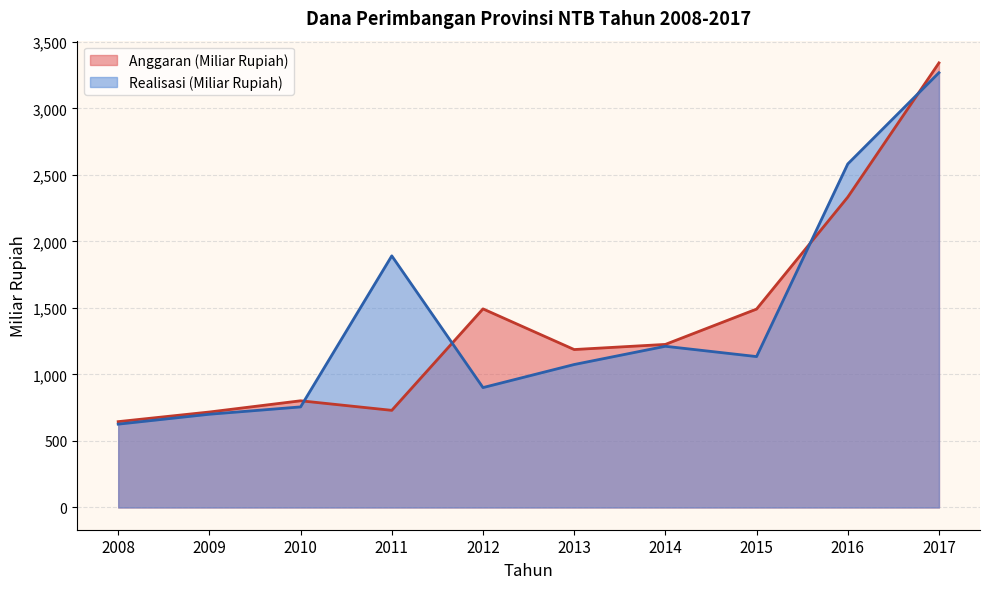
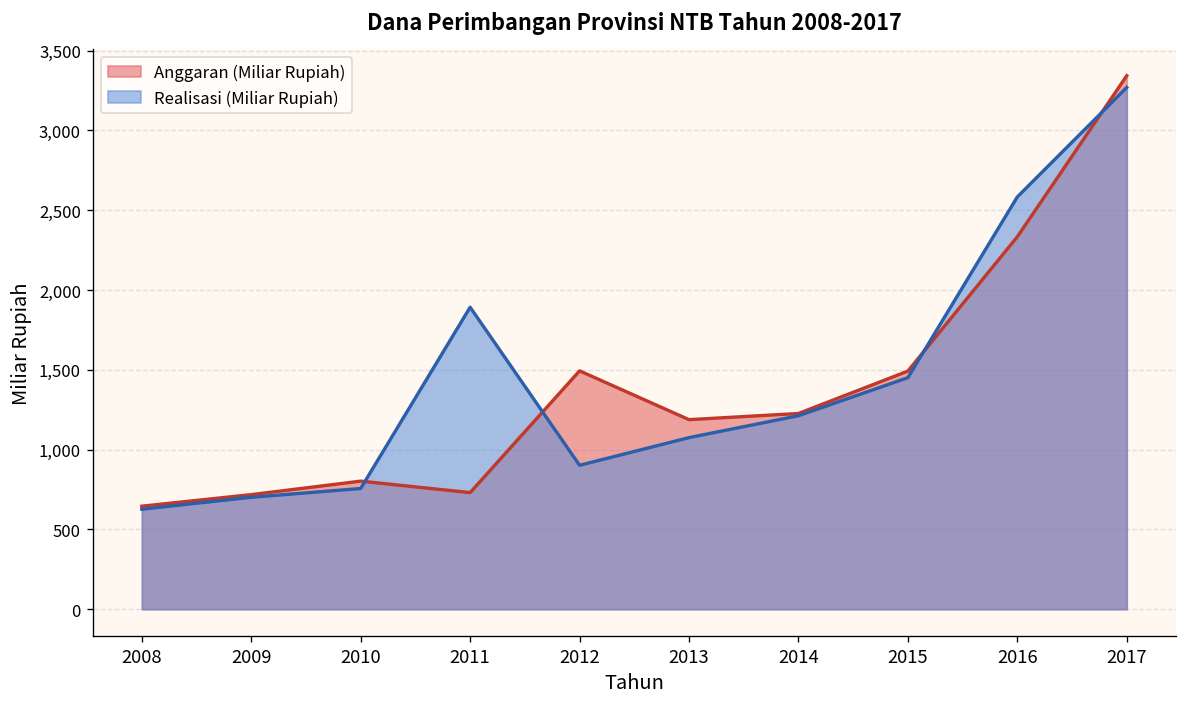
Realisasi (Miliar Rupiah), 2015: 1,130 -> 1,450
